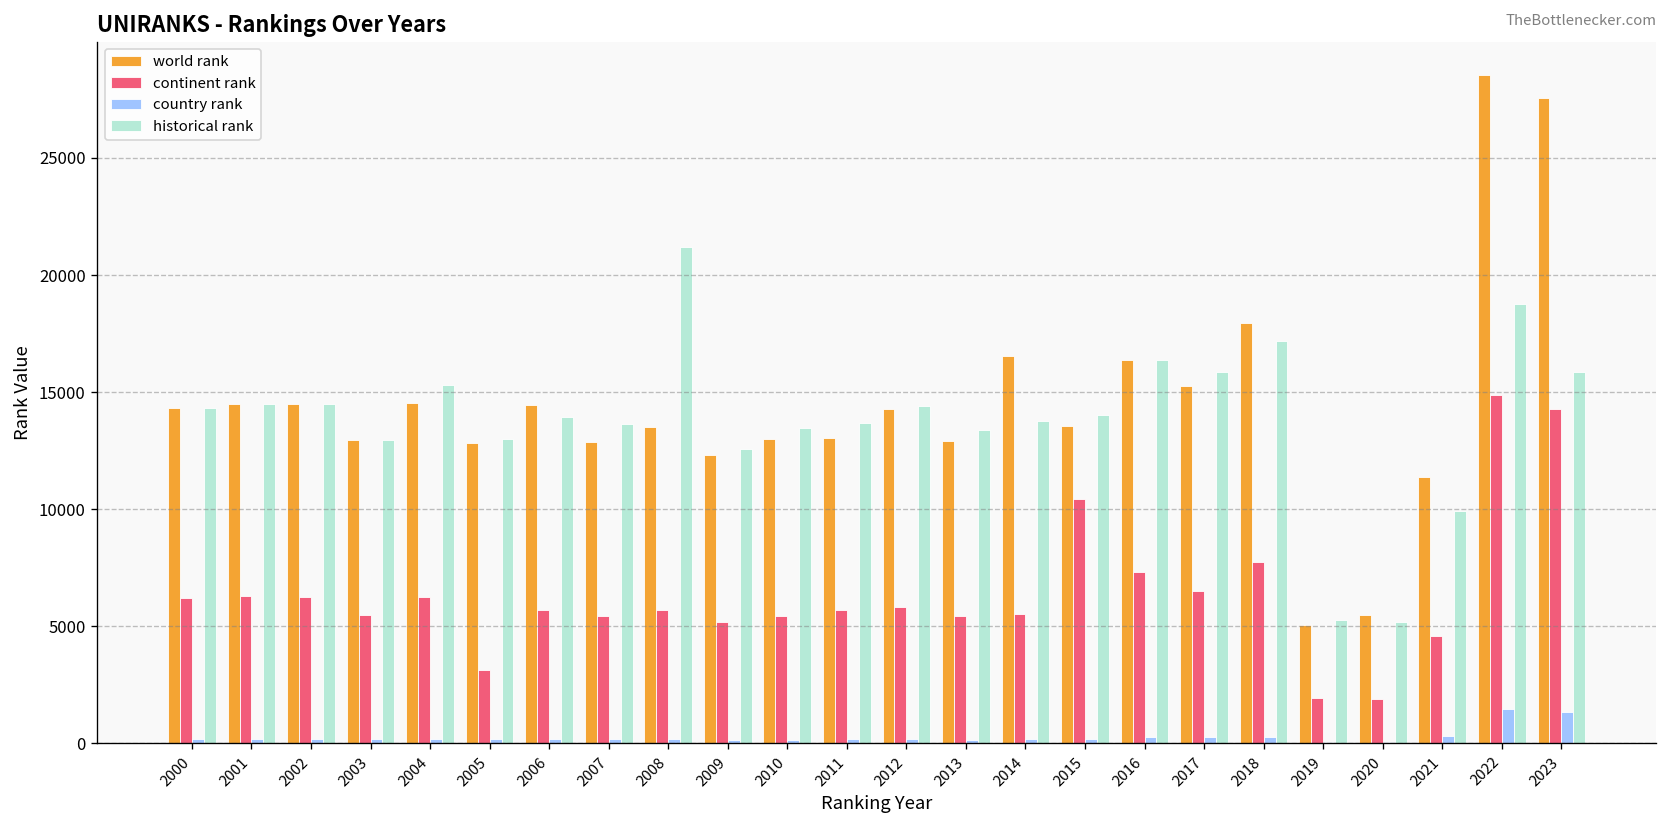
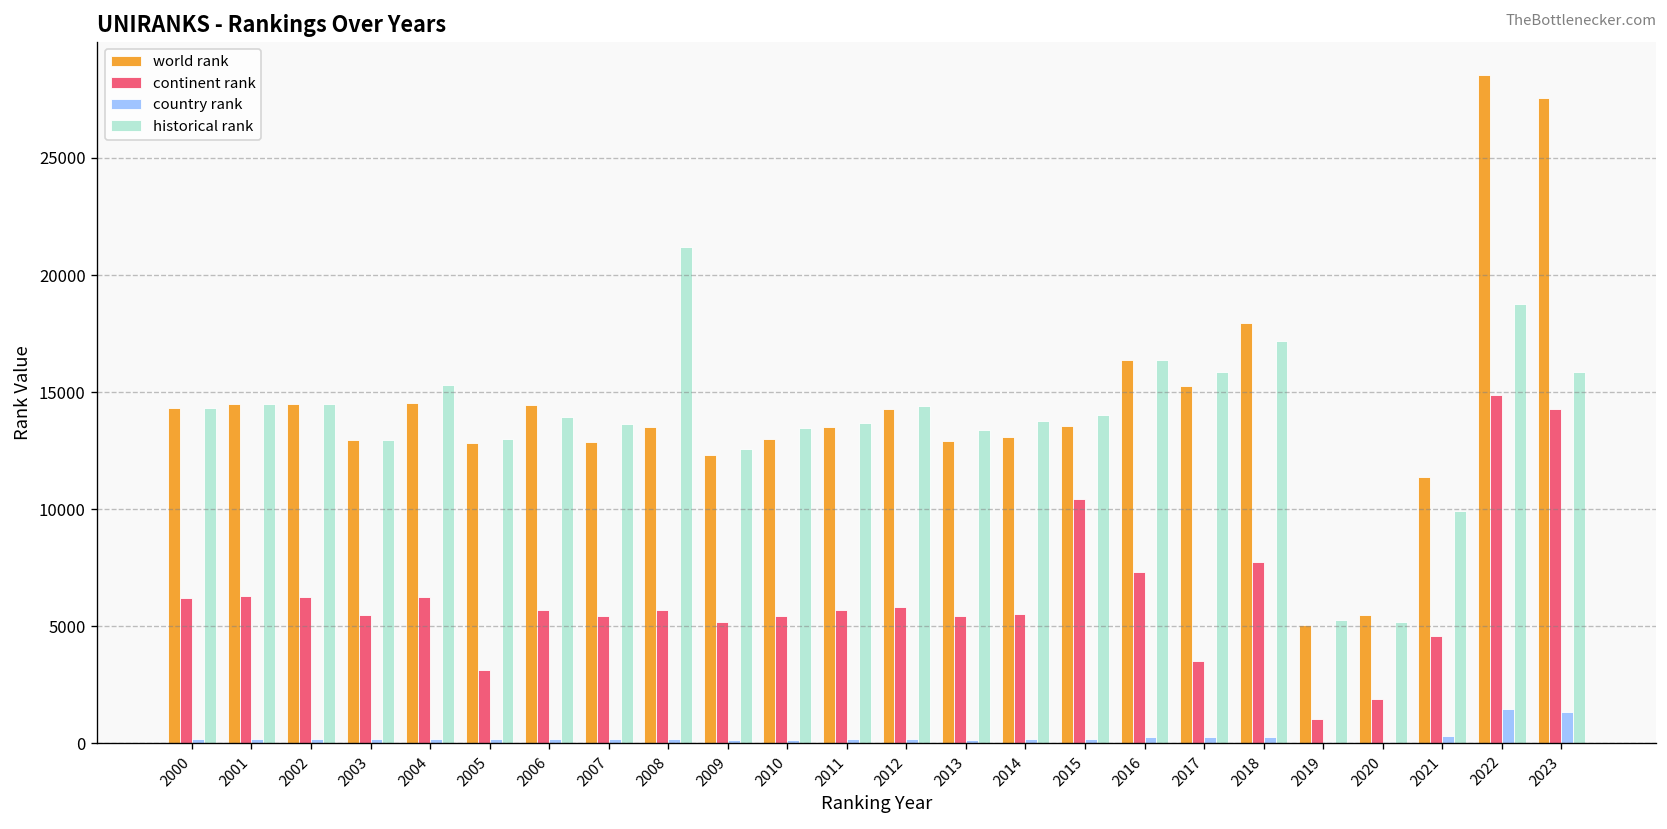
world rank, 2011: 13000 -> 13500
world rank, 2014: 16600 -> 13100
continent rank, 2017: 6500 -> 3500
continent rank, 2019: 1900 -> 1100
